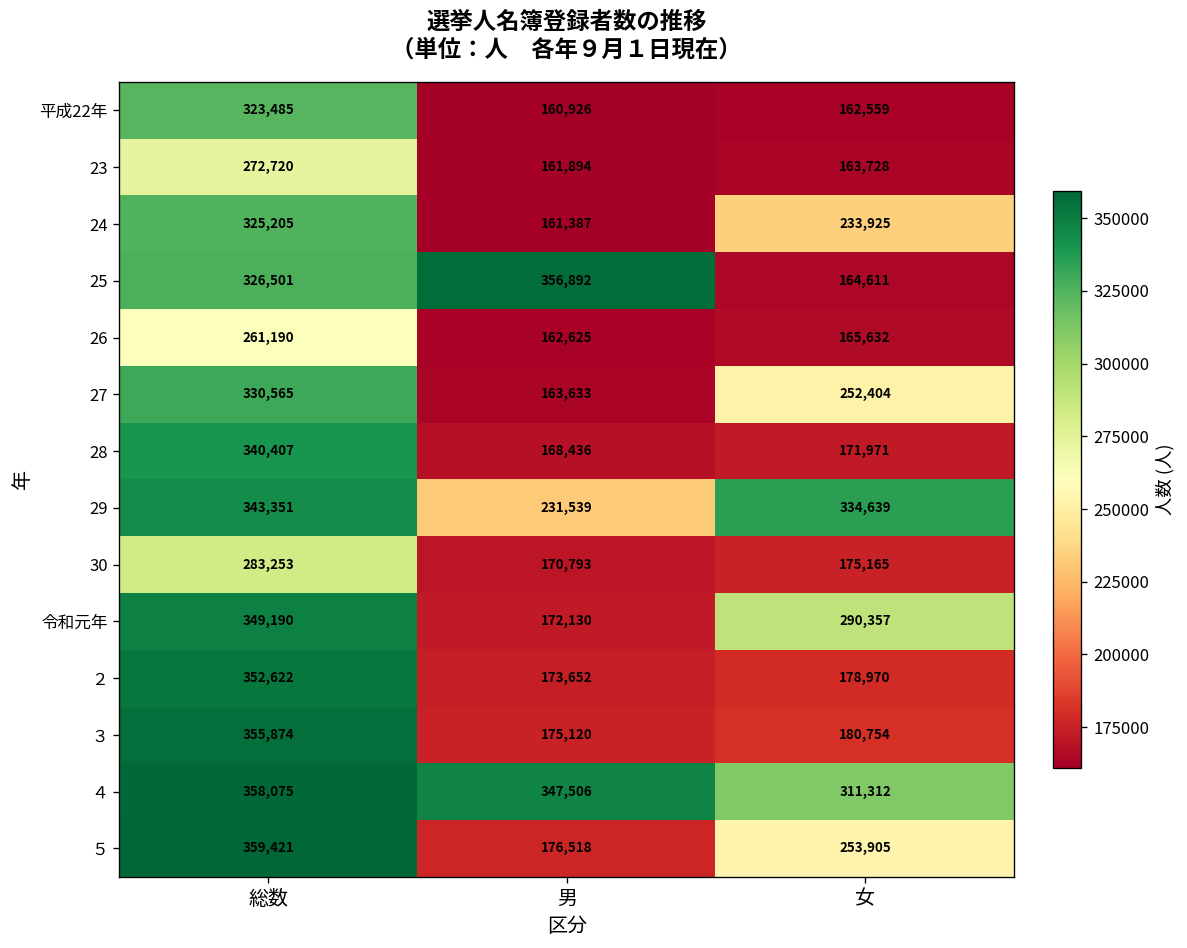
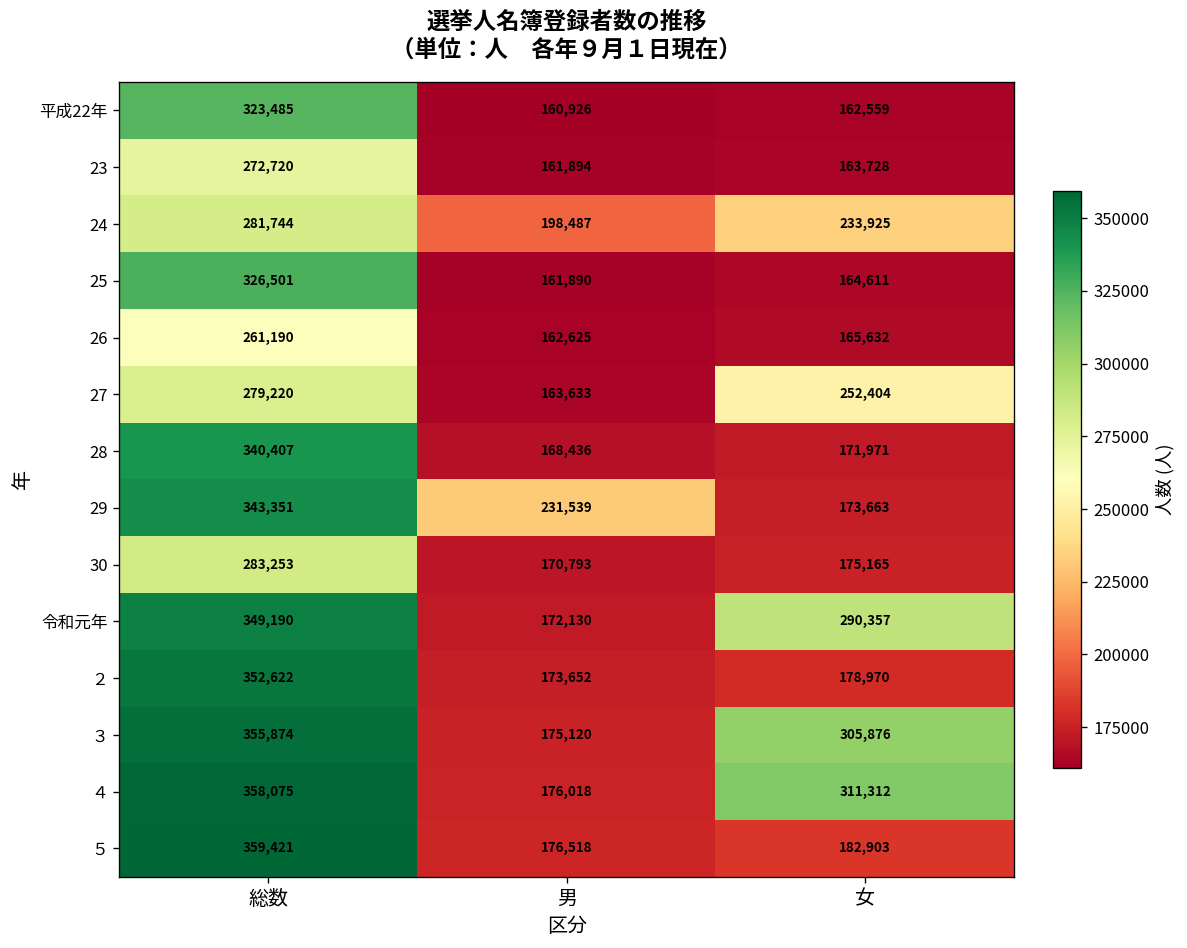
24, 総数: 325,205 -> 281,744
24, 男: 161,387 -> 198,487
25, 男: 356,892 -> 161,890
27, 総数: 330,565 -> 279,220
29, 女: 334,639 -> 173,663
３, 女: 180,754 -> 305,876
４, 男: 347,506 -> 176,018
５, 女: 253,905 -> 182,903
